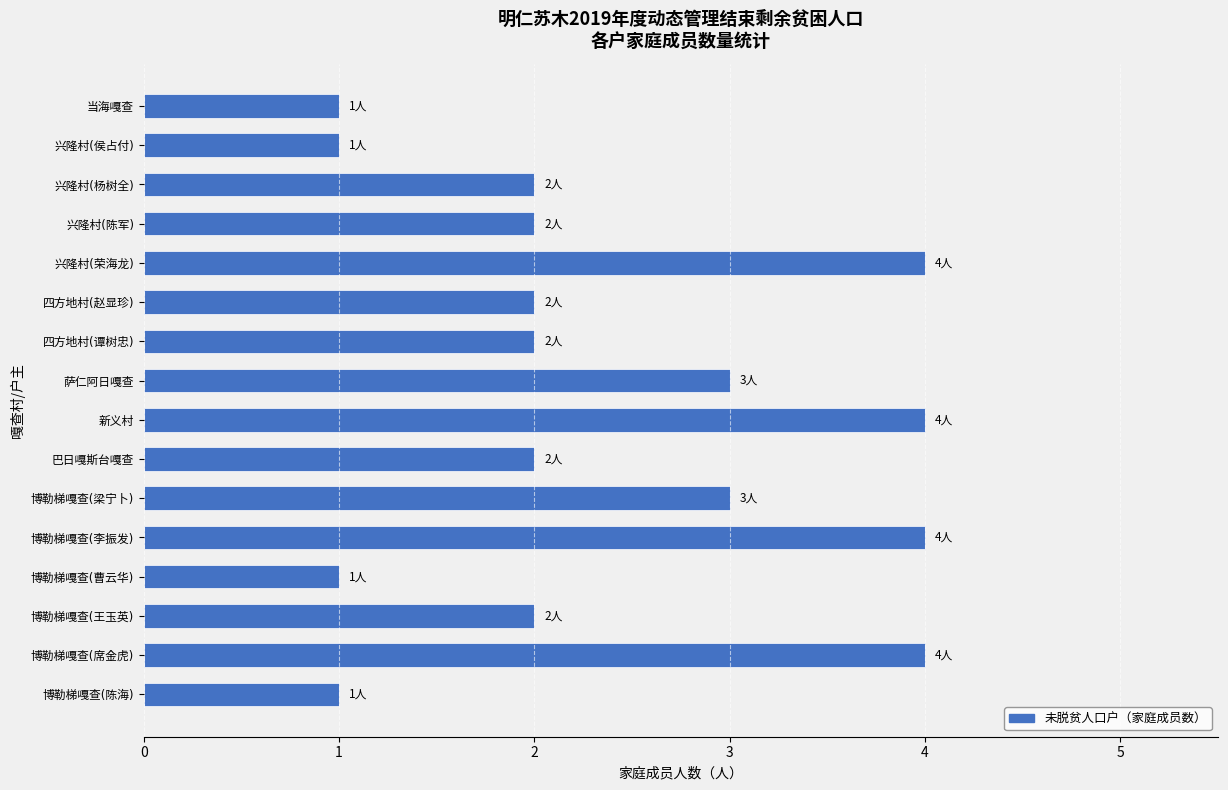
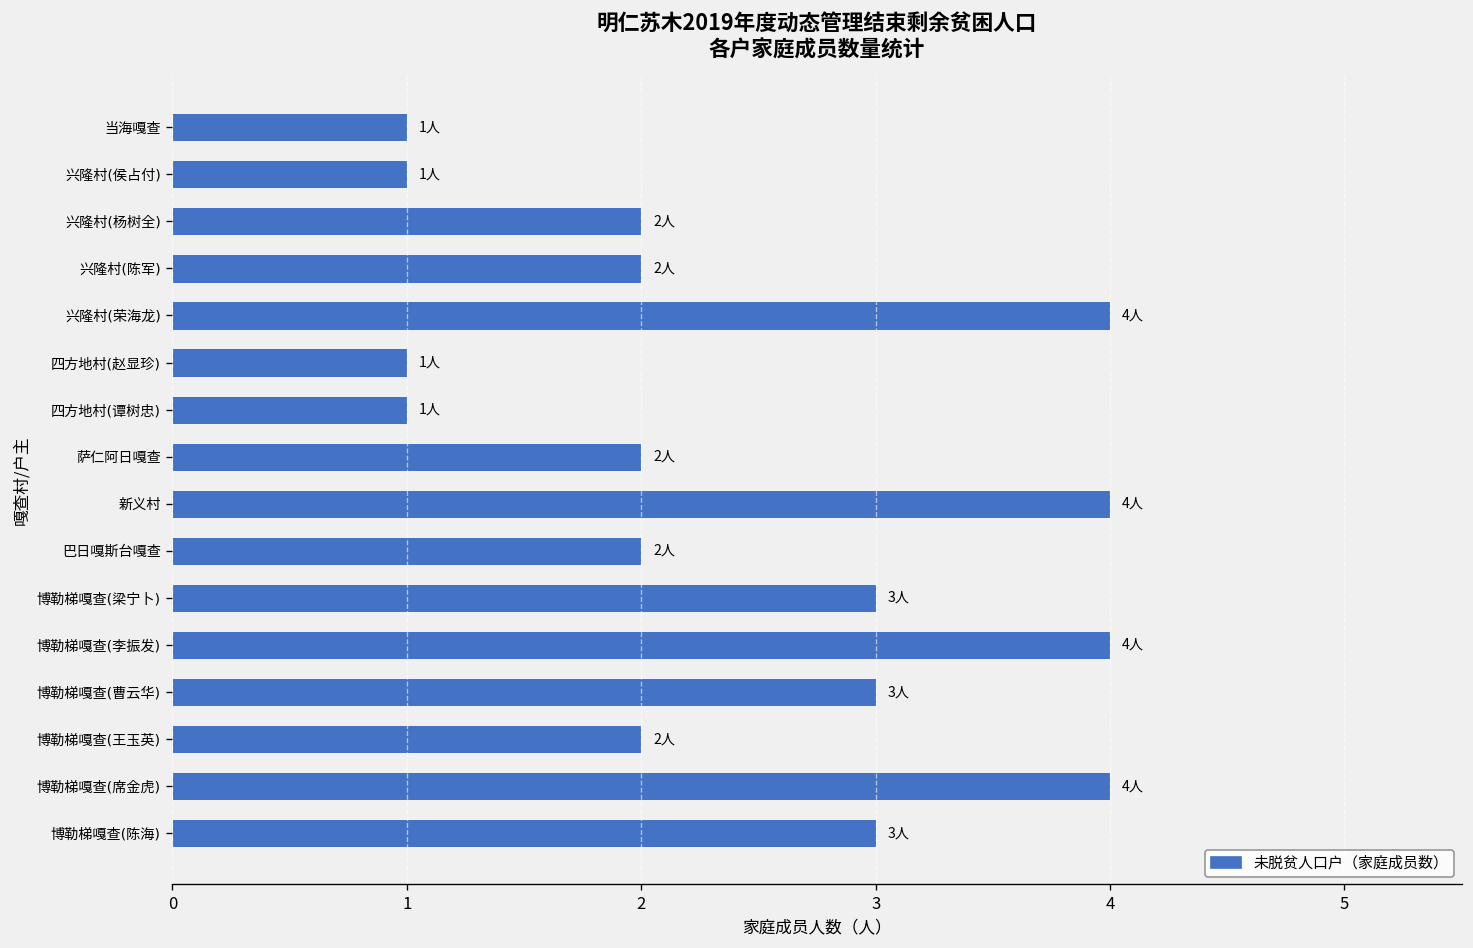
四方地村(赵显珍): 2人 -> 1人
四方地村(谭树忠): 2人 -> 1人
萨仁阿日嘎查: 3人 -> 2人
博勒梯嘎查(曹云华): 1人 -> 3人
博勒梯嘎查(陈海): 1人 -> 3人
